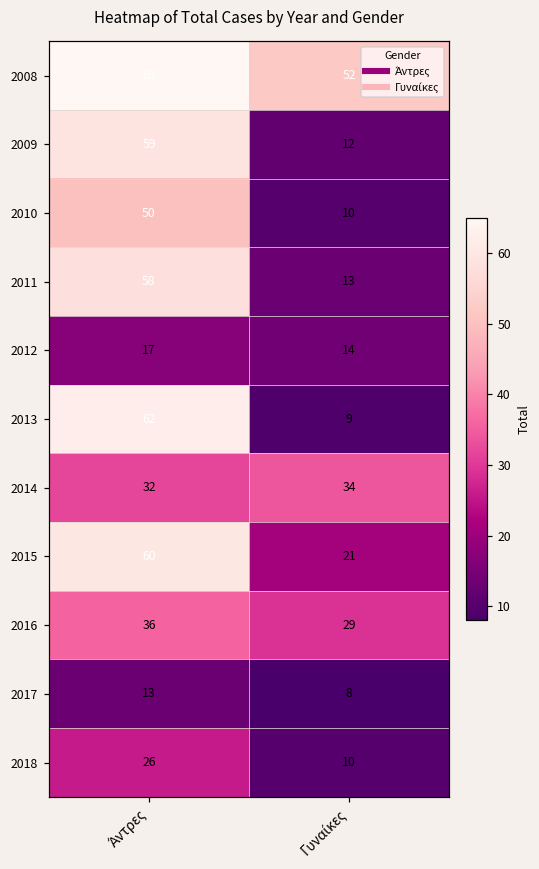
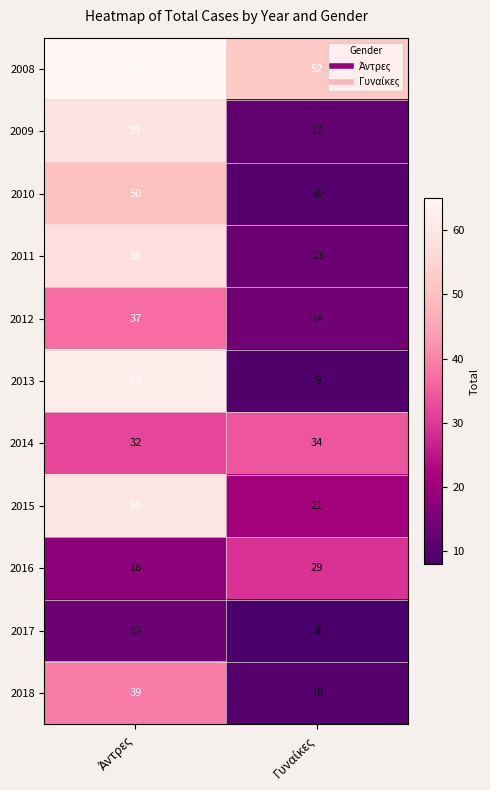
2012, Άντρες: 17 -> 37
2016, Άντρες: 36 -> 18
2018, Άντρες: 26 -> 39
